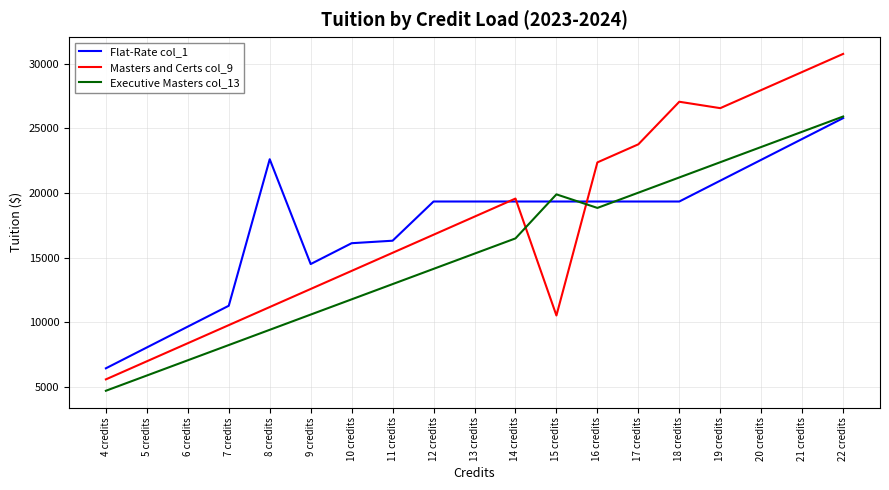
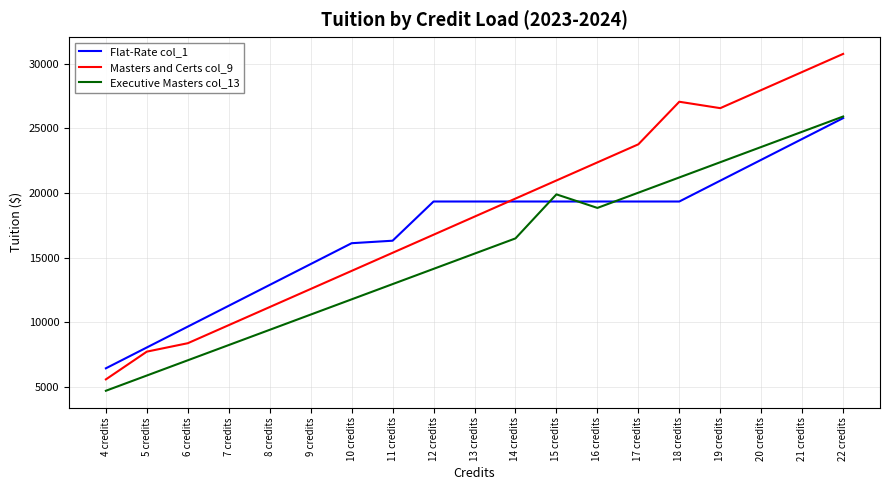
Masters and Certs col_9, 5 credits: 7000 -> 7700
Flat-Rate col_1, 8 credits: 22600 -> 12900
Masters and Certs col_9, 15 credits: 10500 -> 21000
